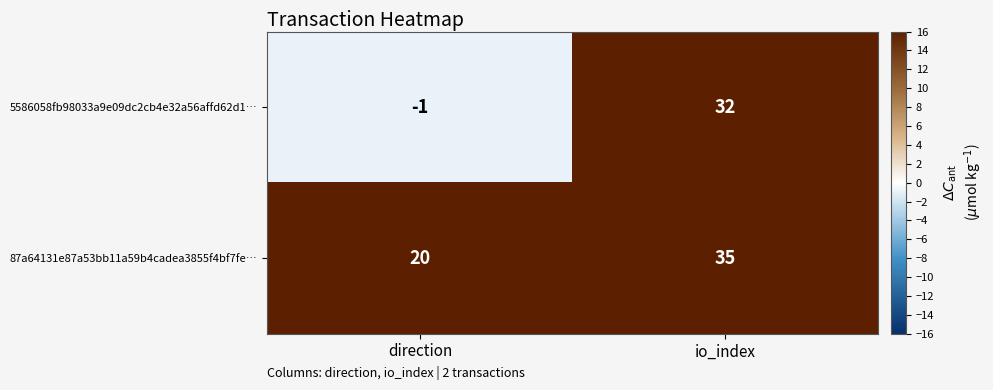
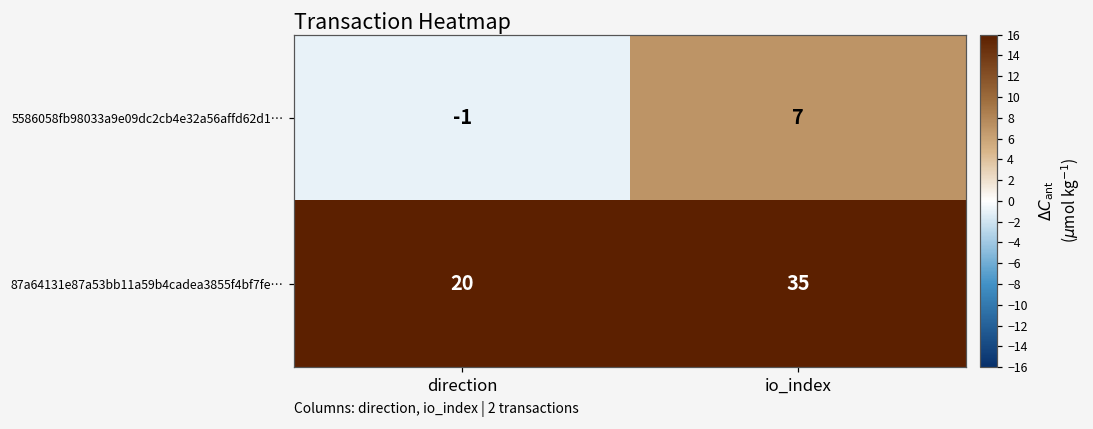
5586058fb98033a9e09dc2cb4e32a56affd62d1…, io_index: 32 -> 7
